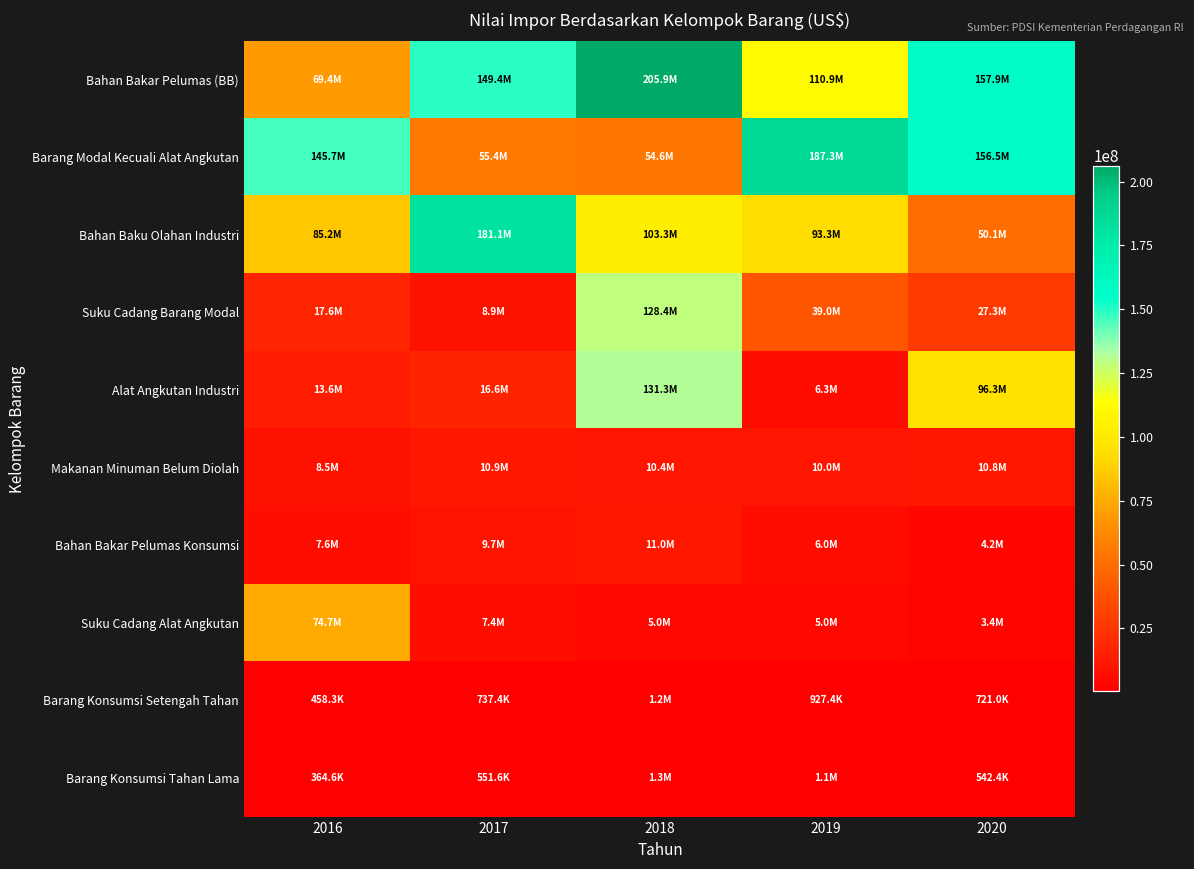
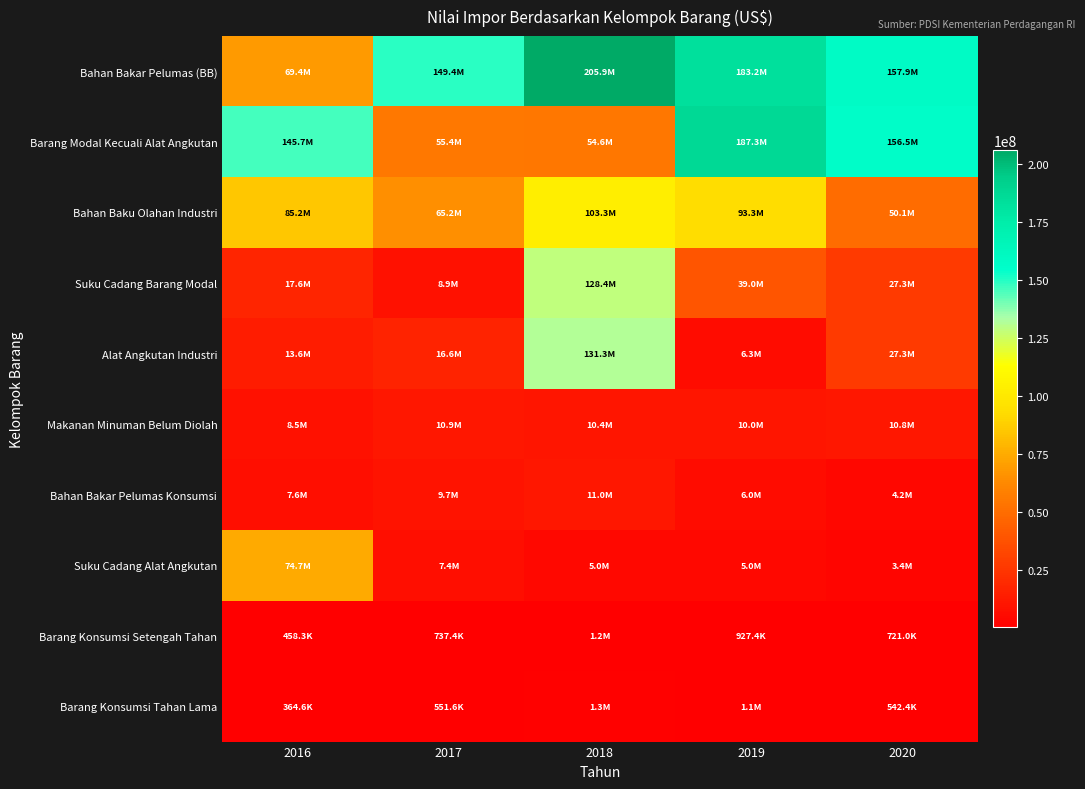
Bahan Bakar Pelumas (BB), 2019: 110.9M -> 183.2M
Bahan Baku Olahan Industri, 2017: 181.1M -> 65.2M
Alat Angkutan Industri, 2020: 96.3M -> 27.3M
